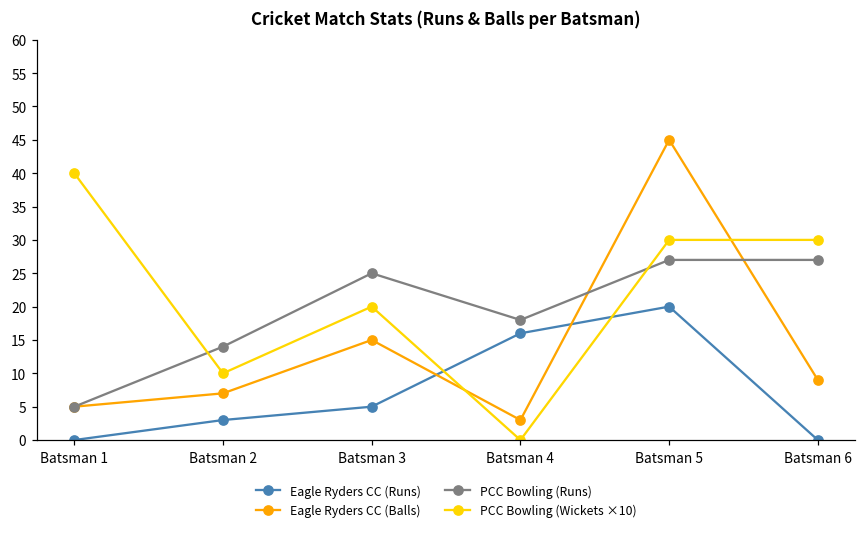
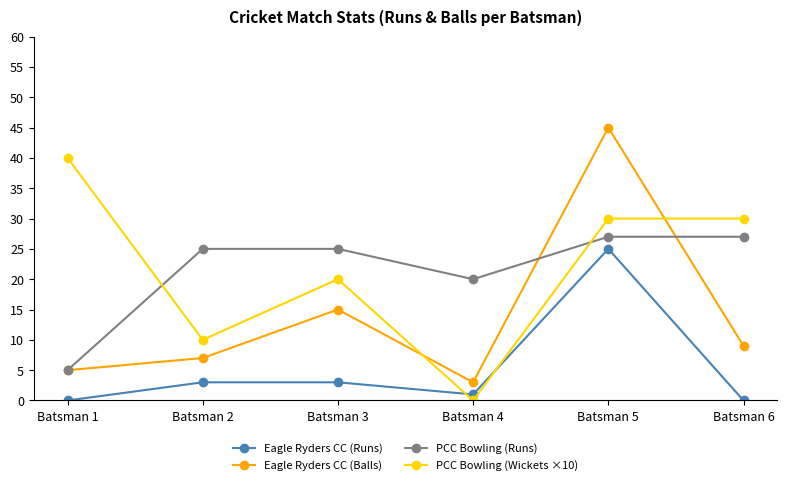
PCC Bowling (Runs), Batsman 2: 14 -> 25
Eagle Ryders CC (Runs), Batsman 3: 5 -> 3
Eagle Ryders CC (Runs), Batsman 4: 16 -> 1
PCC Bowling (Runs), Batsman 4: 18 -> 20
Eagle Ryders CC (Runs), Batsman 5: 20 -> 25
